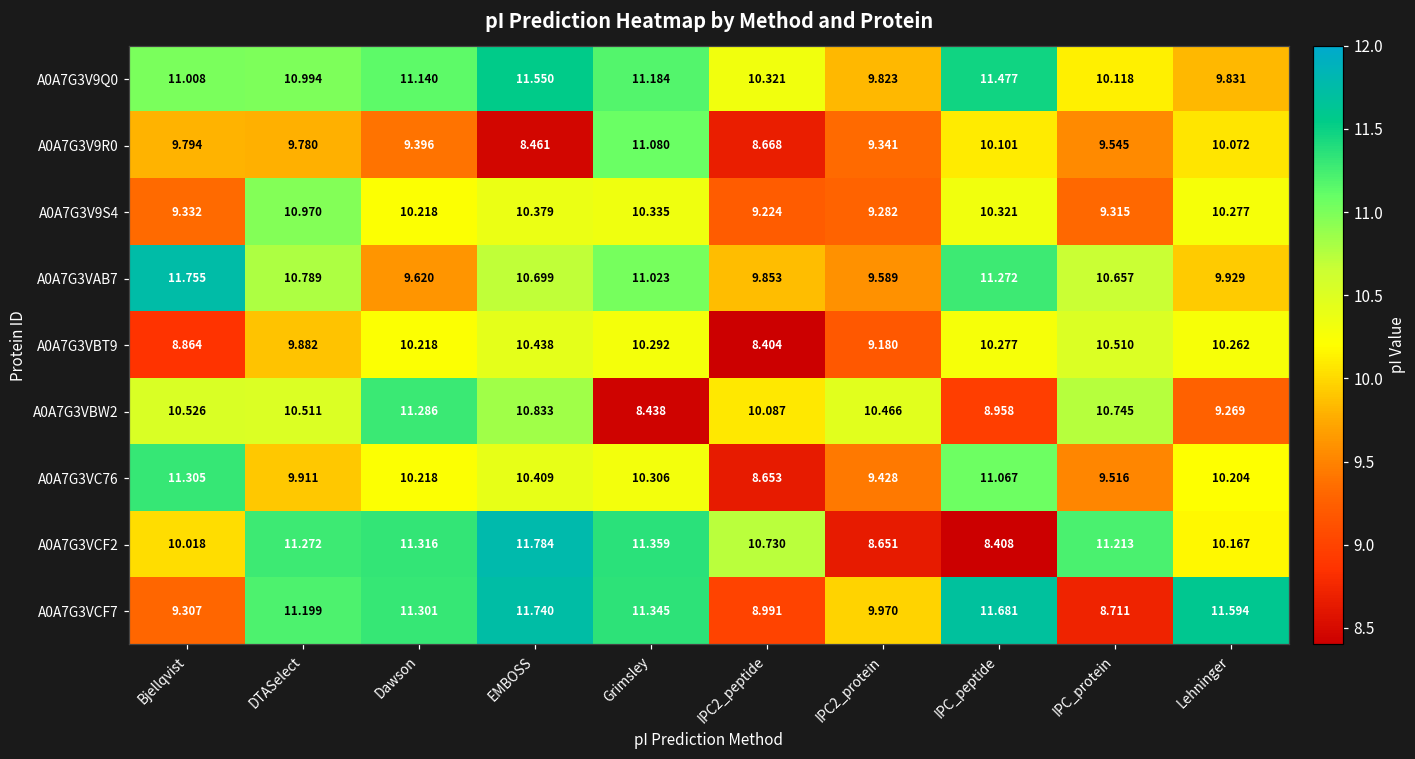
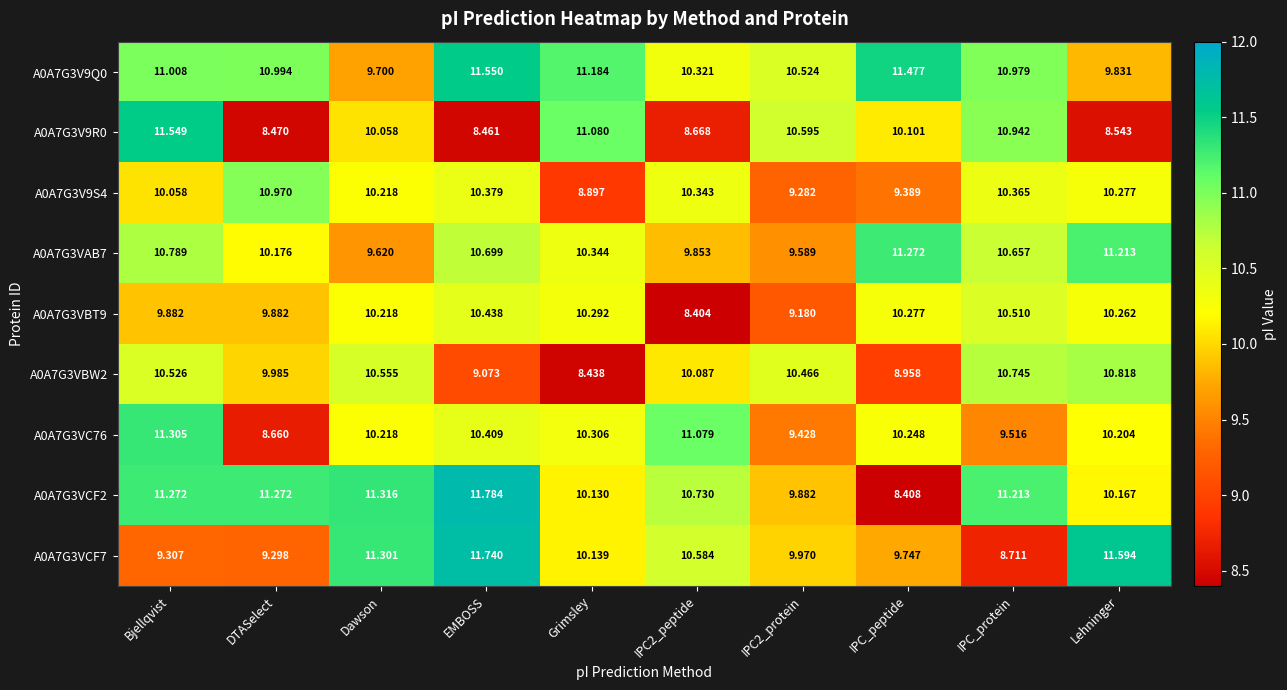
A0A7G3V9Q0, Dawson: 11.140 -> 9.700
A0A7G3V9Q0, IPC2_protein: 9.823 -> 10.524
A0A7G3V9Q0, IPC_protein: 10.118 -> 10.979
A0A7G3V9R0, Bjellqvist: 9.794 -> 11.549
A0A7G3V9R0, DTASelect: 9.780 -> 8.470
A0A7G3V9R0, Dawson: 9.396 -> 10.058
A0A7G3V9R0, IPC2_protein: 9.341 -> 10.595
A0A7G3V9R0, IPC_protein: 9.545 -> 10.942
A0A7G3V9R0, Lehninger: 10.072 -> 8.543
A0A7G3V9S4, Bjellqvist: 9.332 -> 10.058
A0A7G3V9S4, Grimsley: 10.335 -> 8.897
A0A7G3V9S4, IPC2_peptide: 9.224 -> 10.343
A0A7G3V9S4, IPC_peptide: 10.321 -> 9.389
A0A7G3V9S4, IPC_protein: 9.315 -> 10.365
A0A7G3VAB7, Bjellqvist: 11.755 -> 10.789
A0A7G3VAB7, DTASelect: 10.789 -> 10.176
A0A7G3VAB7, Grimsley: 11.023 -> 10.344
A0A7G3VAB7, Lehninger: 9.929 -> 11.213
A0A7G3VBT9, Bjellqvist: 8.864 -> 9.882
A0A7G3VBW2, DTASelect: 10.511 -> 9.985
A0A7G3VBW2, Dawson: 11.286 -> 10.555
A0A7G3VBW2, EMBOSS: 10.833 -> 9.073
A0A7G3VBW2, Lehninger: 9.269 -> 10.818
A0A7G3VC76, DTASelect: 9.911 -> 8.660
A0A7G3VC76, IPC2_peptide: 8.653 -> 11.079
A0A7G3VC76, IPC_peptide: 11.067 -> 10.248
A0A7G3VCF2, Bjellqvist: 10.018 -> 11.272
A0A7G3VCF2, Grimsley: 11.359 -> 10.130
A0A7G3VCF2, IPC2_protein: 8.651 -> 9.882
A0A7G3VCF7, DTASelect: 11.199 -> 9.298
A0A7G3VCF7, Grimsley: 11.345 -> 10.139
A0A7G3VCF7, IPC2_peptide: 8.991 -> 10.584
A0A7G3VCF7, IPC_peptide: 11.681 -> 9.747
